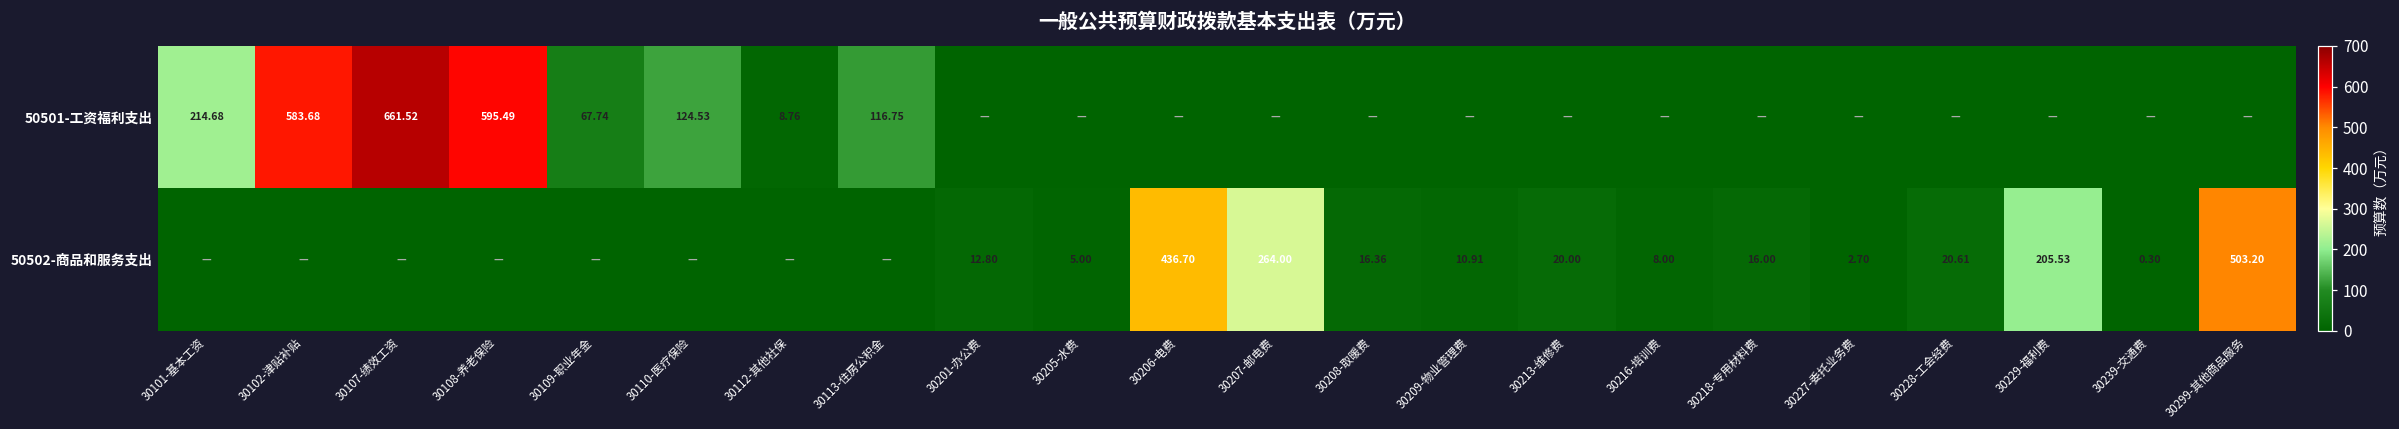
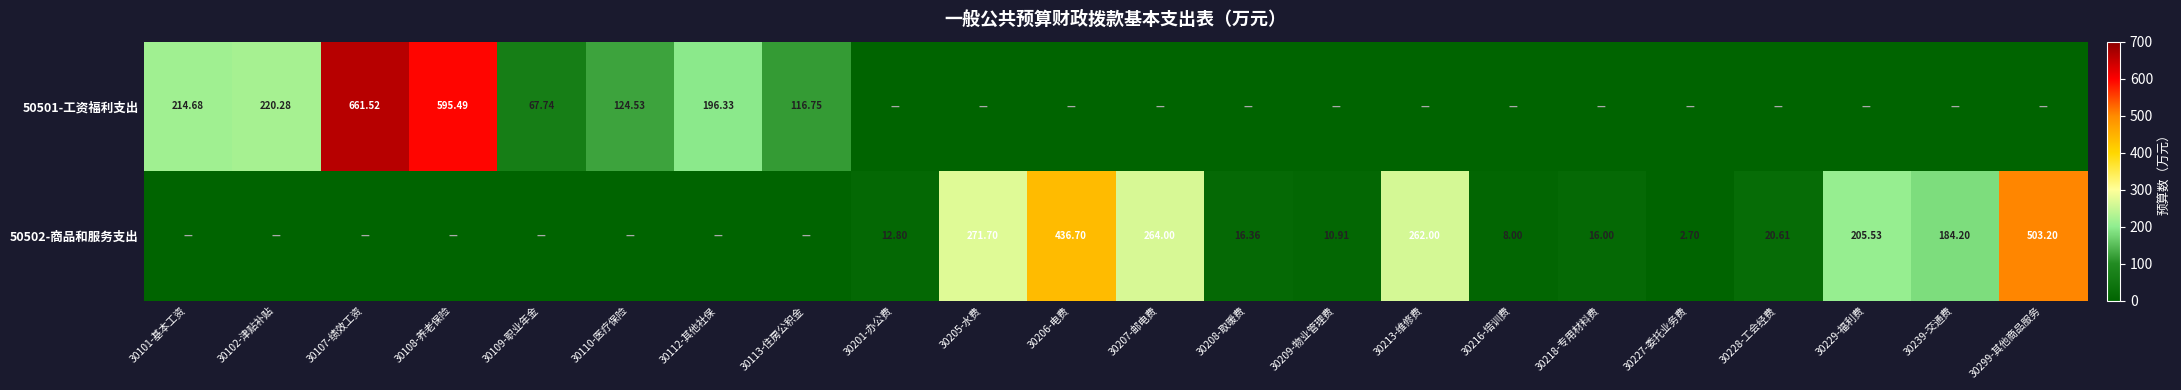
50501-工资福利支出, 30102-津贴补贴: 583.68 -> 220.28
50501-工资福利支出, 30112-其他社保: 8.76 -> 196.33
50502-商品和服务支出, 30205-水费: 5.00 -> 271.70
50502-商品和服务支出, 30213-维修费: 20.00 -> 262.00
50502-商品和服务支出, 30239-交通费: 0.30 -> 184.20
